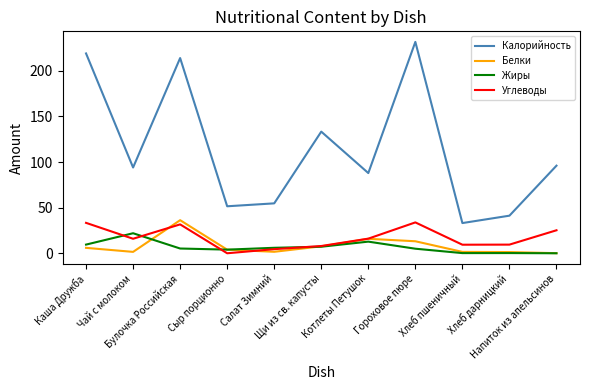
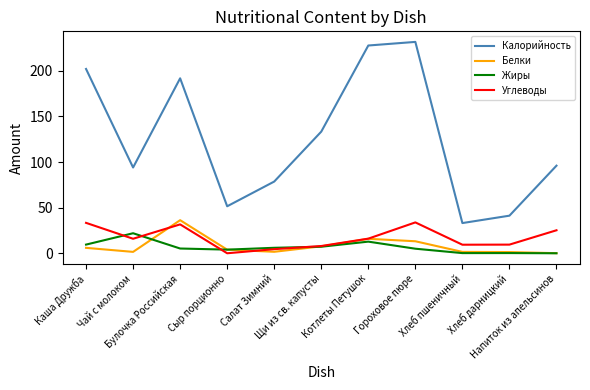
Калорийность, Каша Дружба: 220 -> 200
Калорийность, Булочка Российская: 210 -> 190
Калорийность, Салат Зимний: 50 -> 80
Калорийность, Котлеты Петушок: 90 -> 230
